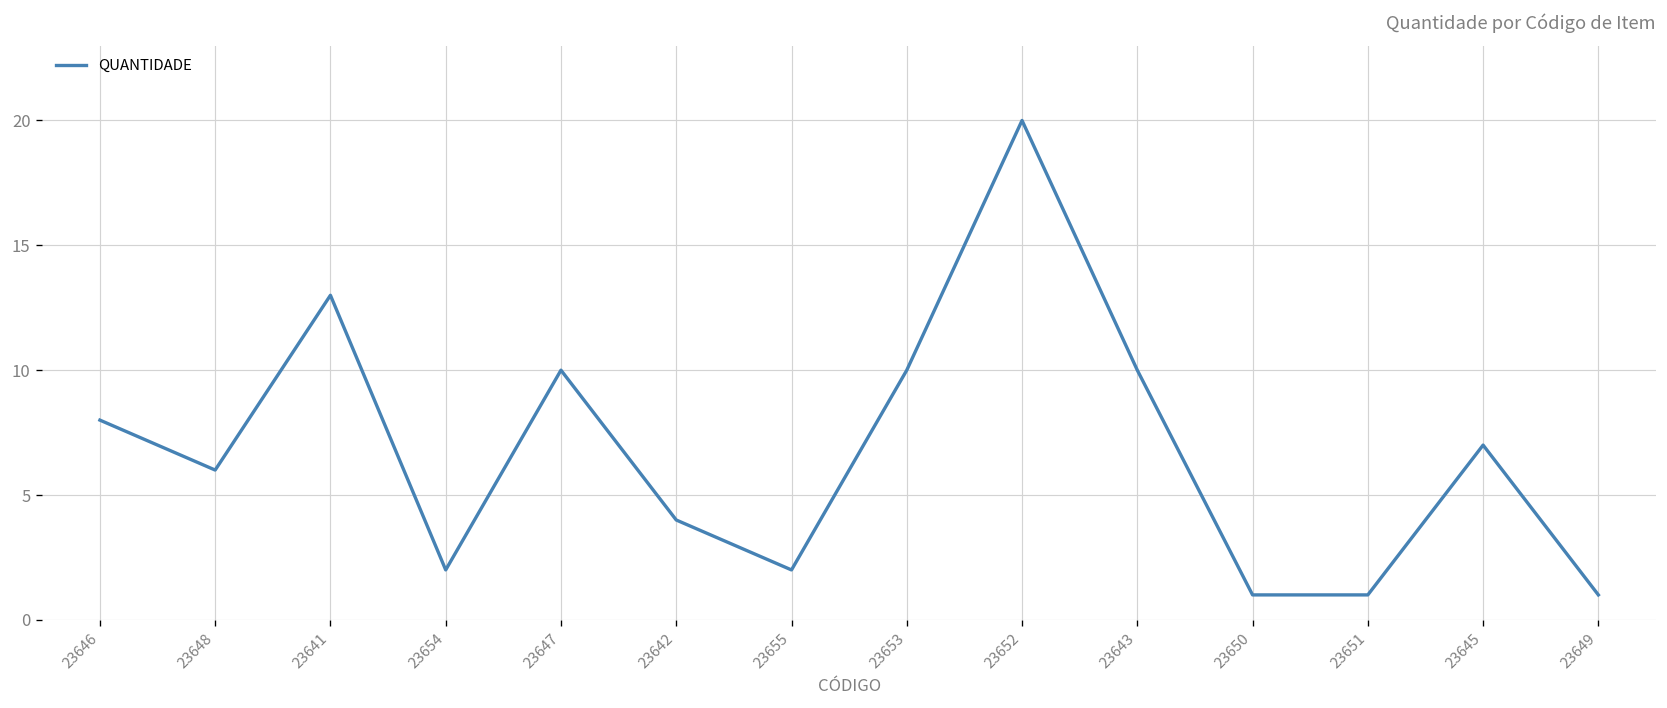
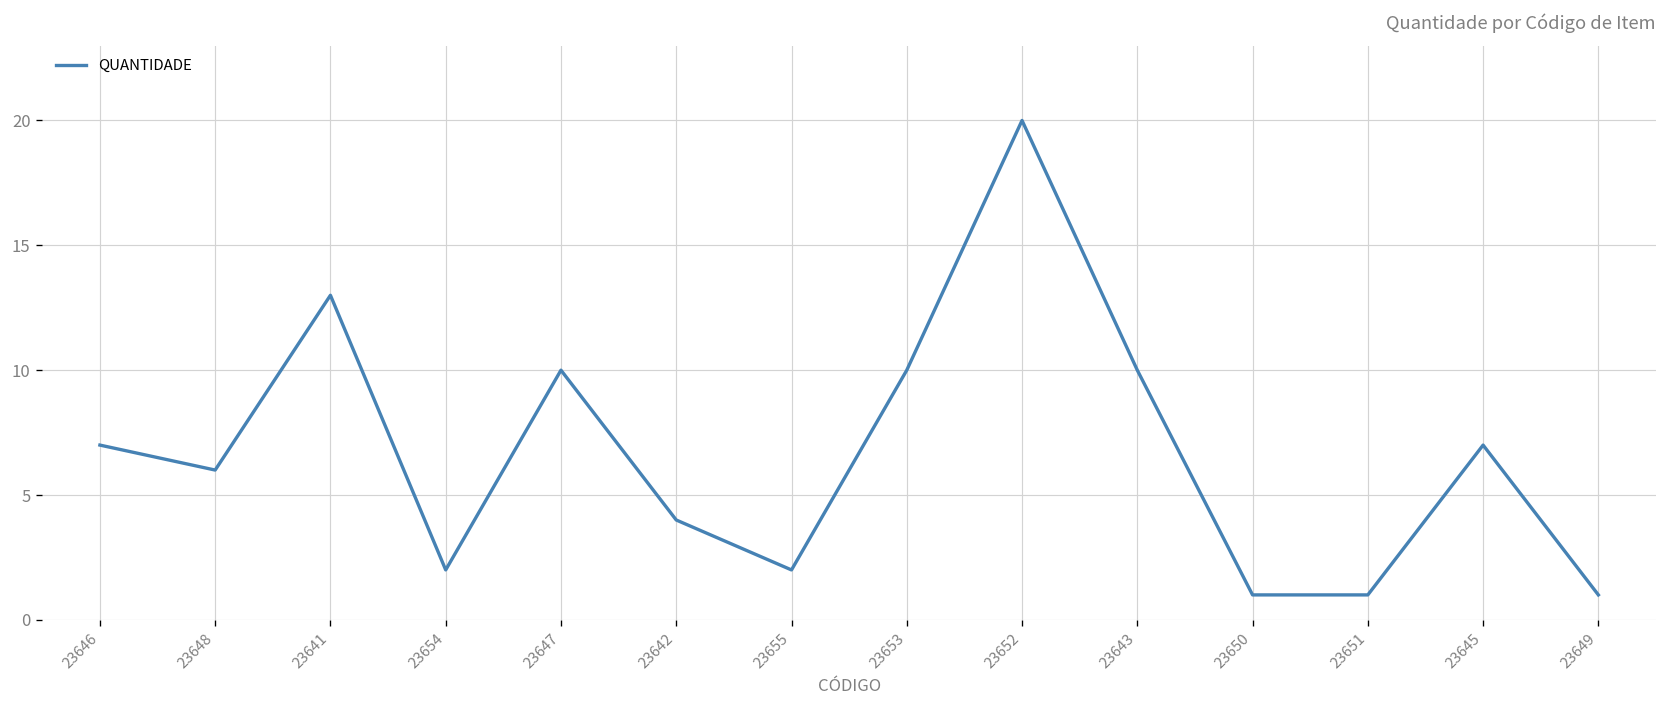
23646: 8 -> 7
